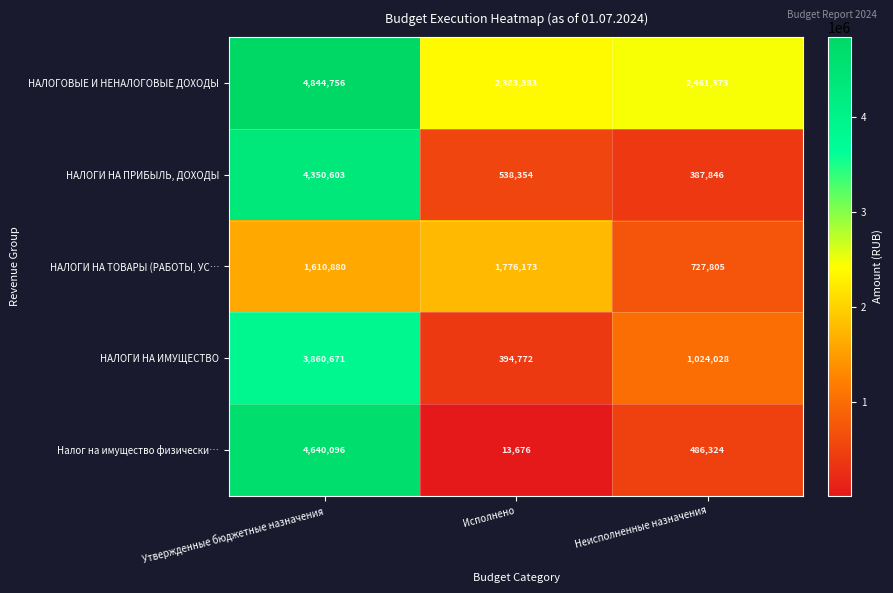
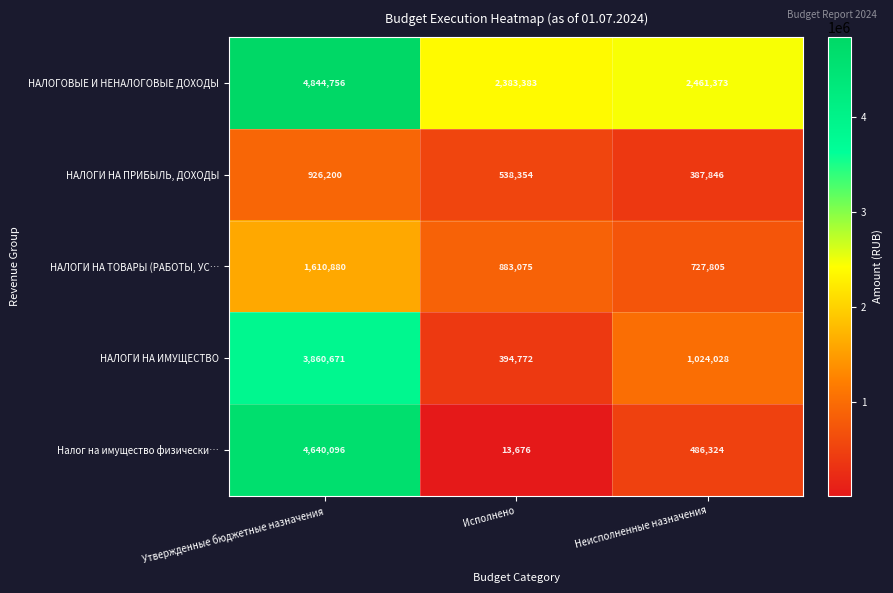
НАЛОГИ НА ПРИБЫЛЬ, ДОХОДЫ, Утвержденные бюджетные назначения: 4,350,603 -> 926,200
НАЛОГИ НА ТОВАРЫ (РАБОТЫ, УС…, Исполнено: 1,776,173 -> 883,075
